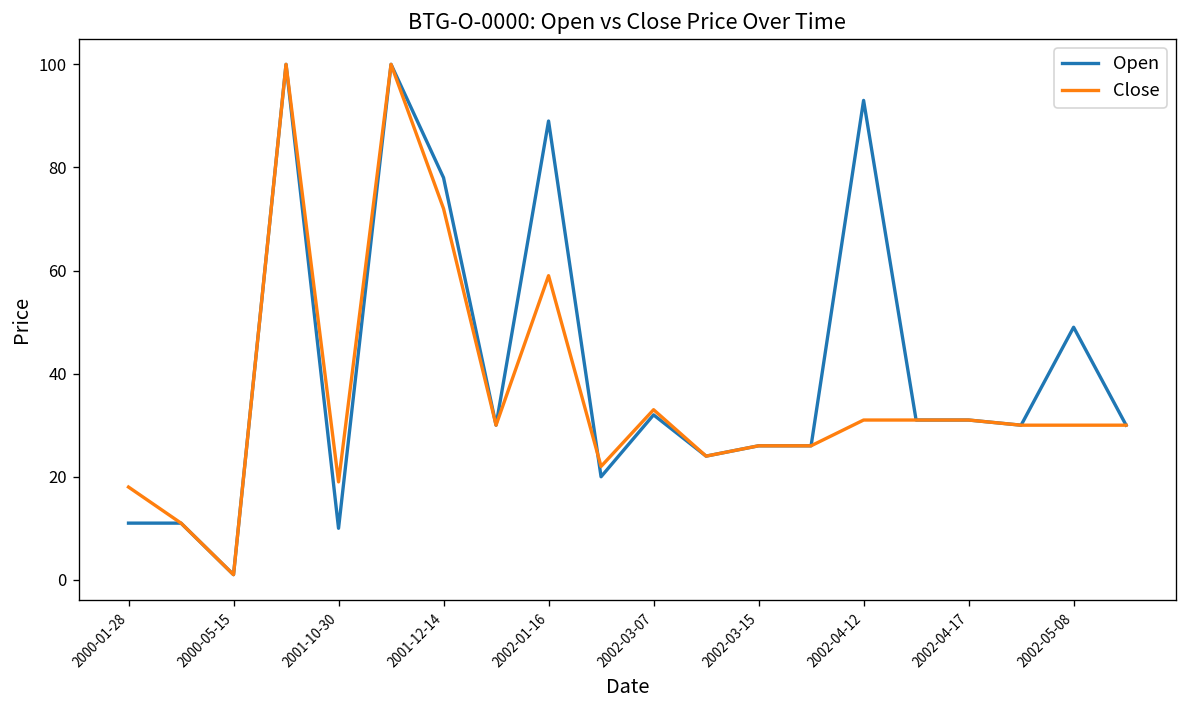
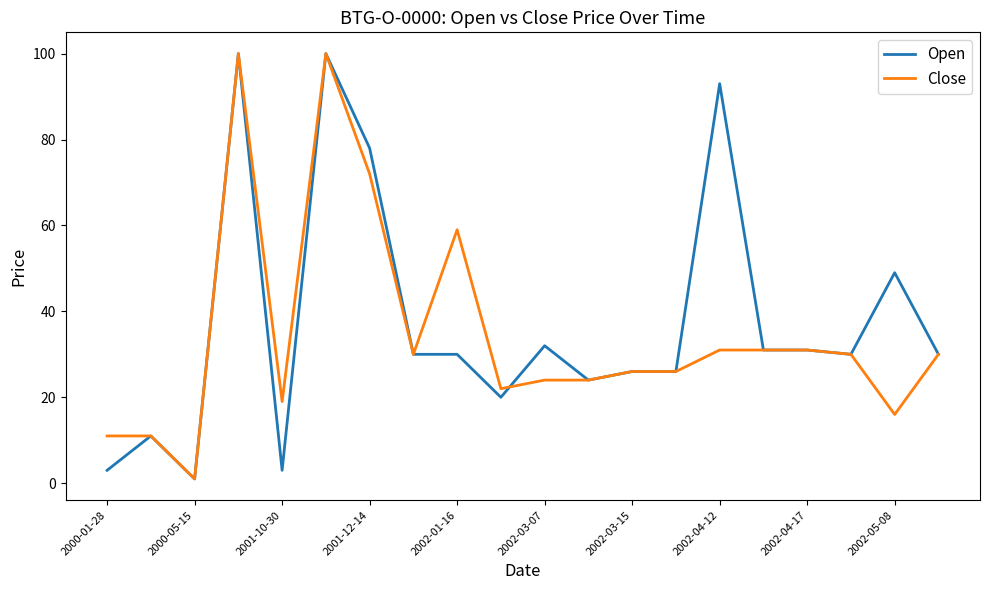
Open, 2000-01-28: 11 -> 3
Close, 2000-01-28: 18 -> 11
Open, 2001-10-30: 10 -> 3
Open, 2002-01-16: 89 -> 30
Close, 2002-03-07: 33 -> 24
Close, 2002-05-08: 30 -> 16
